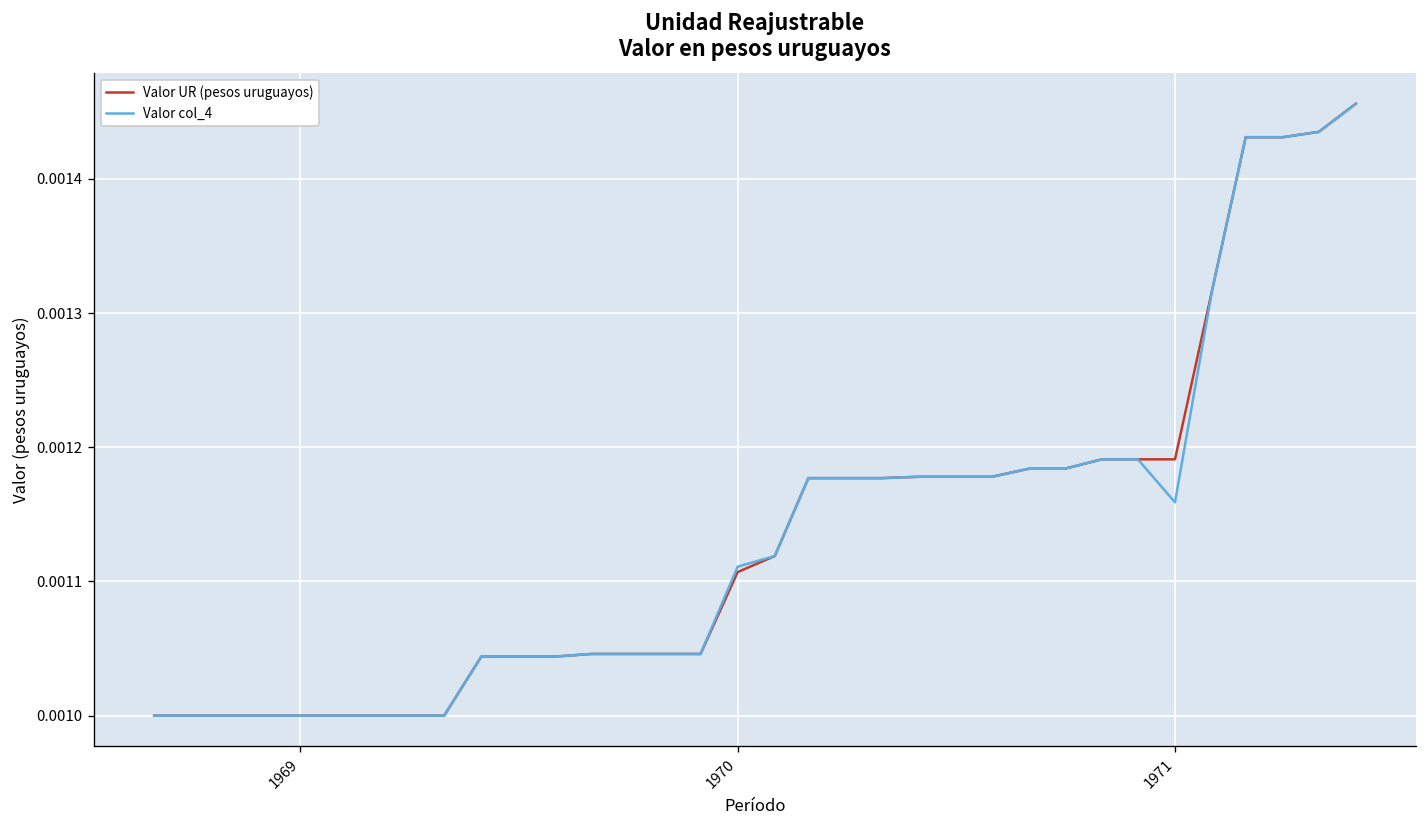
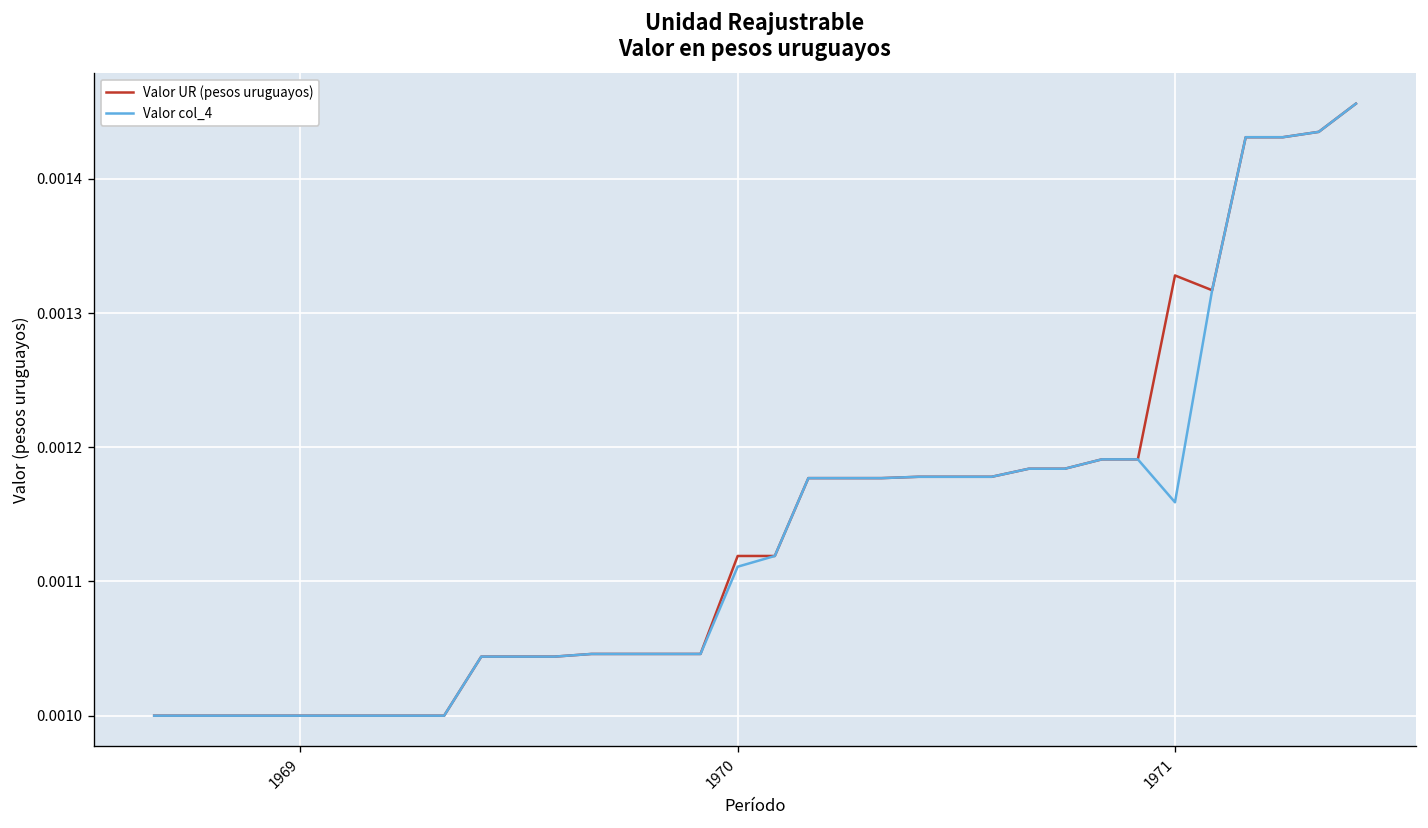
Valor UR (pesos uruguayos), 1970: 0.001107 -> 0.001119
Valor UR (pesos uruguayos), 1971: 0.001191 -> 0.001328
